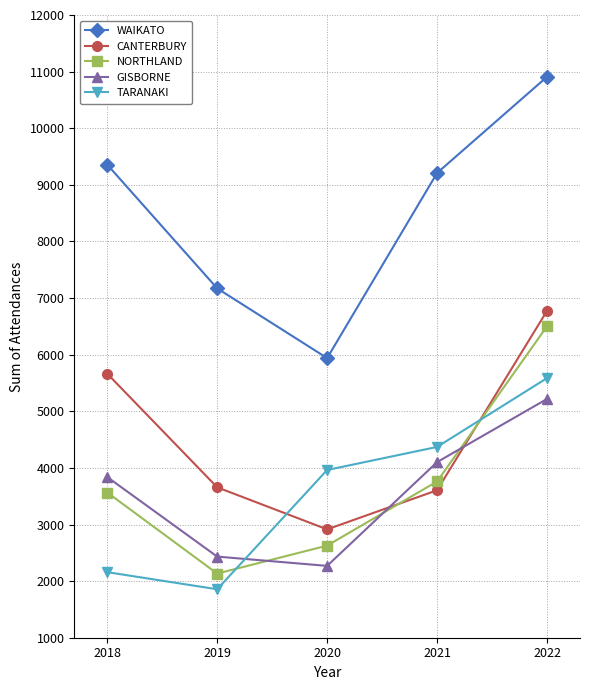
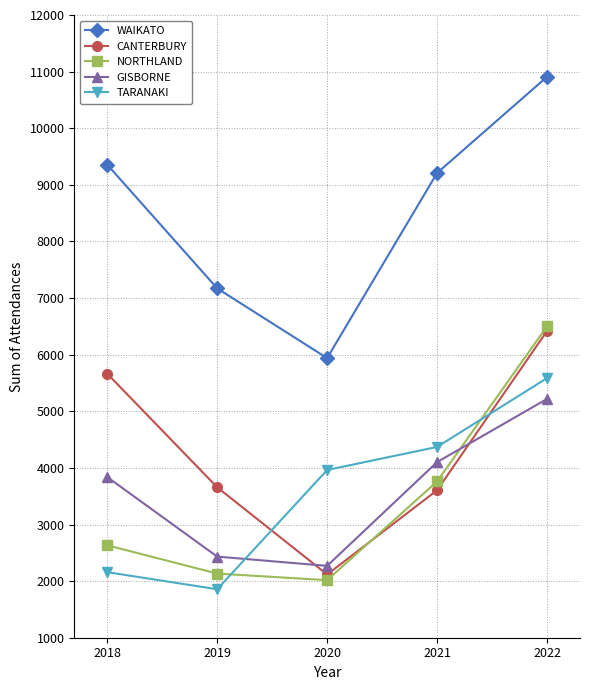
NORTHLAND, 2018: 3600 -> 2600
CANTERBURY, 2020: 2900 -> 2100
NORTHLAND, 2020: 2600 -> 2000
CANTERBURY, 2022: 6800 -> 6400
